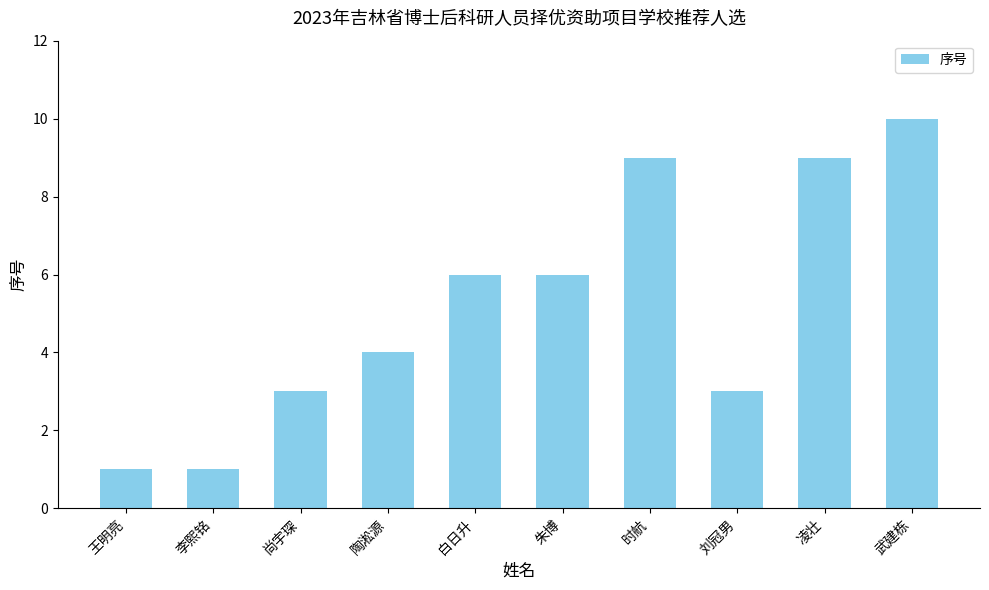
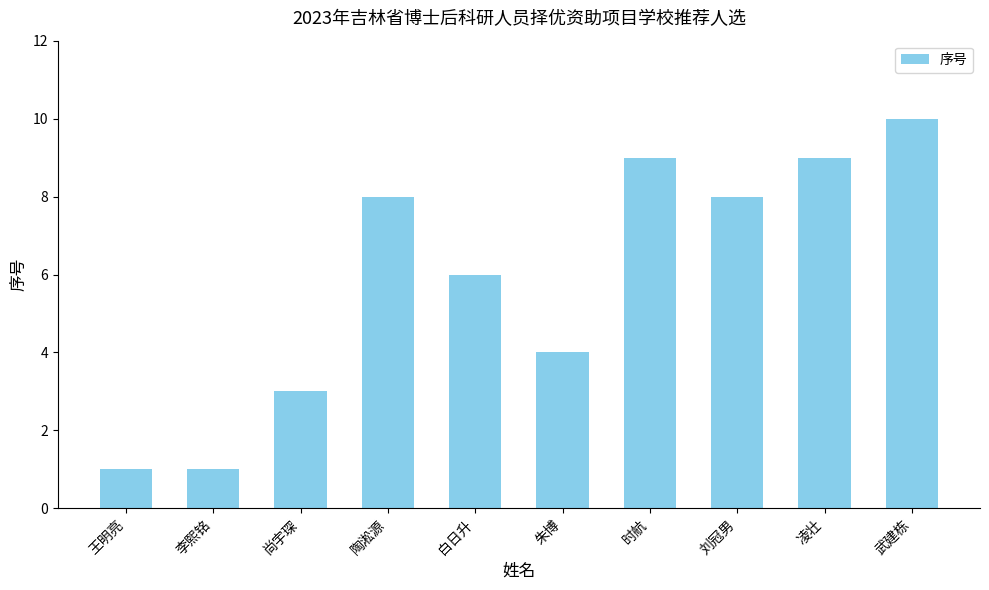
陶淞源: 4 -> 8
朱博: 6 -> 4
刘冠男: 3 -> 8
